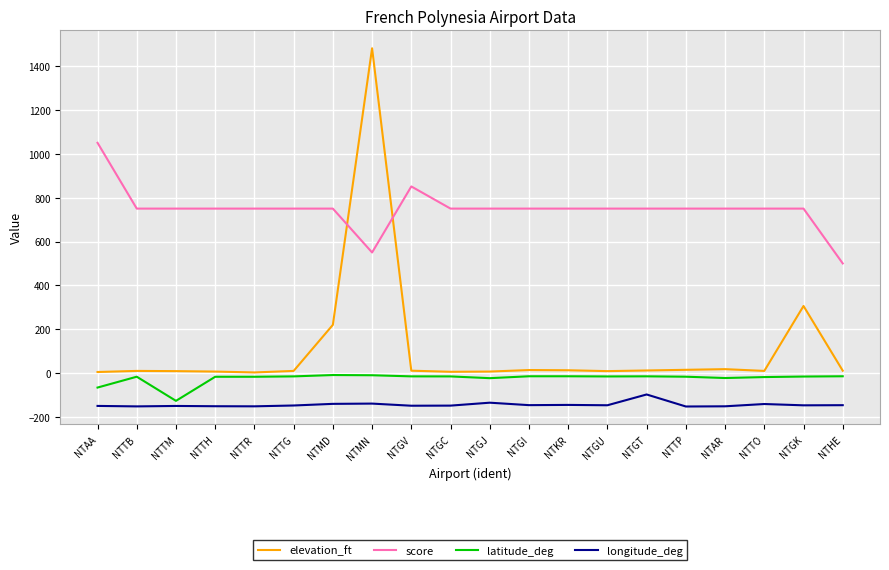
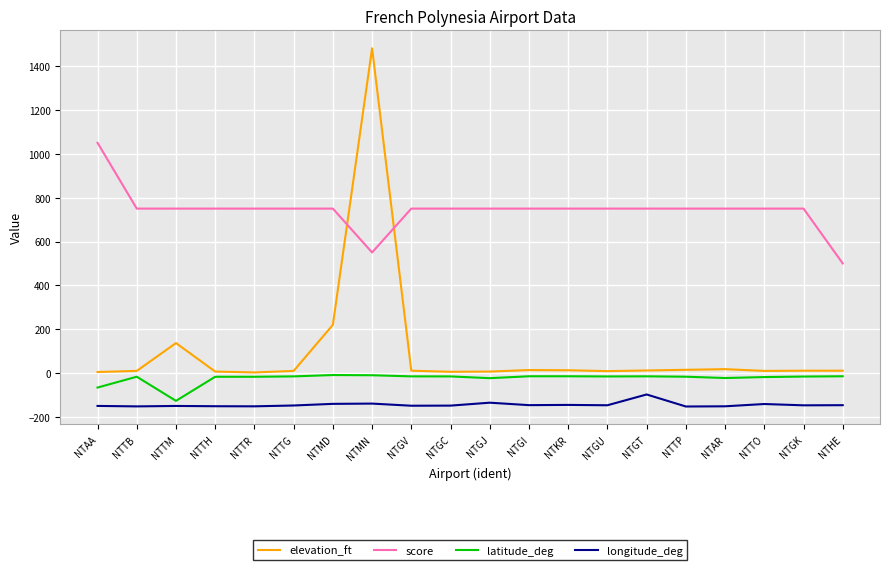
elevation_ft, NTTM: 10 -> 140
score, NTGV: 850 -> 750
elevation_ft, NTGK: 310 -> 10
